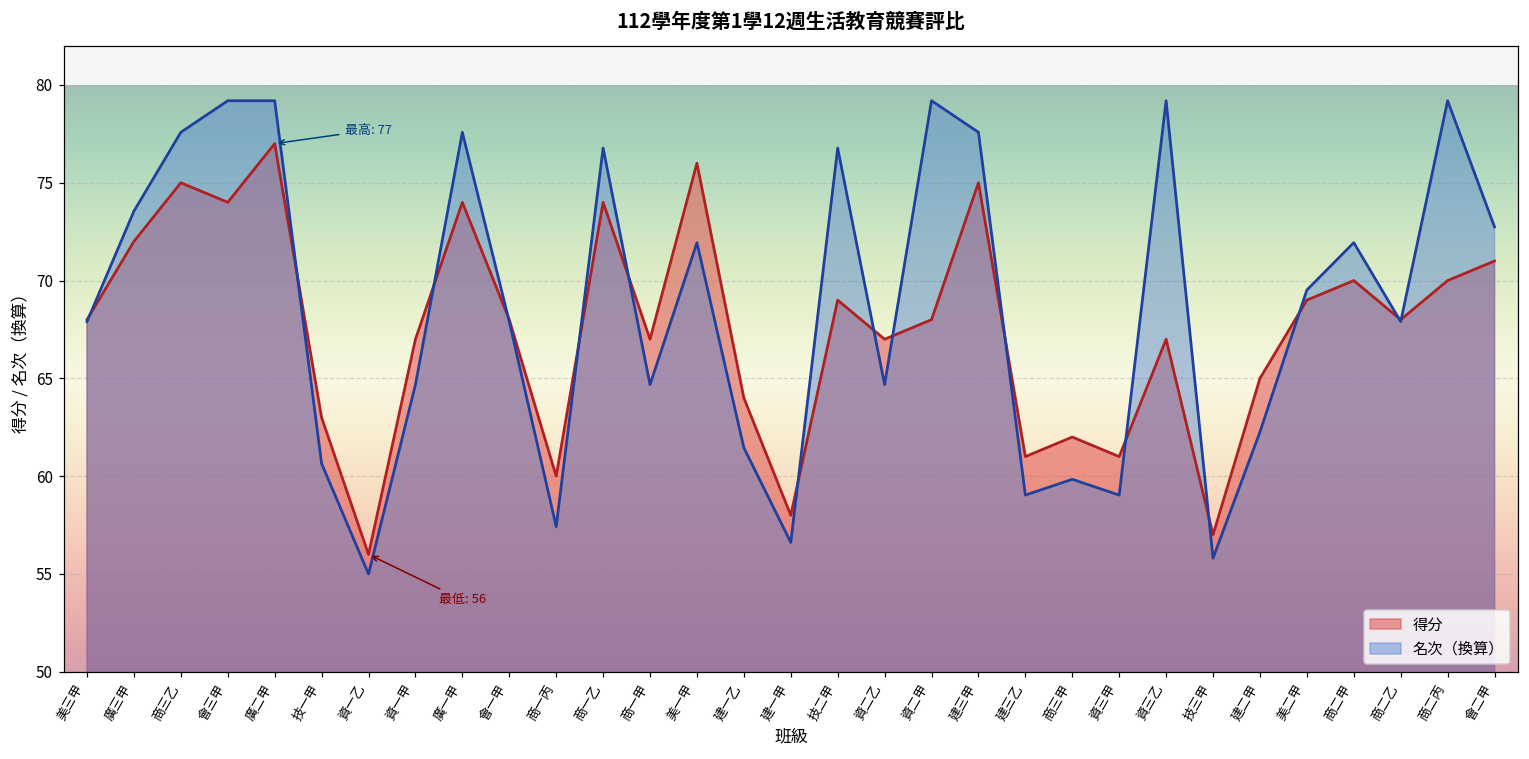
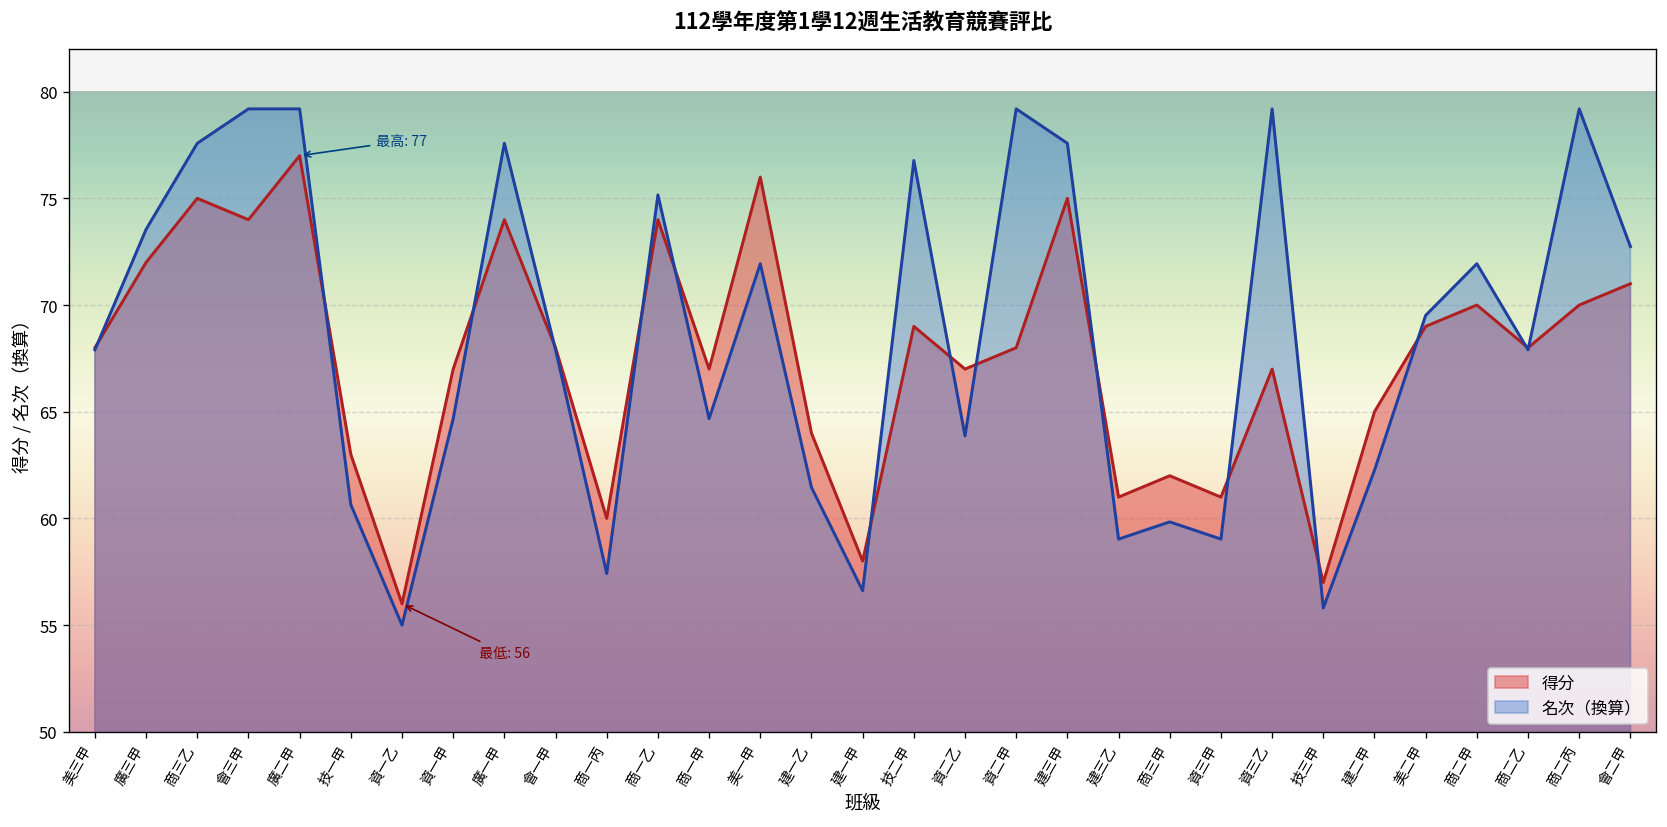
名次（換算）, 商一乙: 76.8 -> 75.2
名次（換算）, 資二乙: 64.7 -> 63.9
